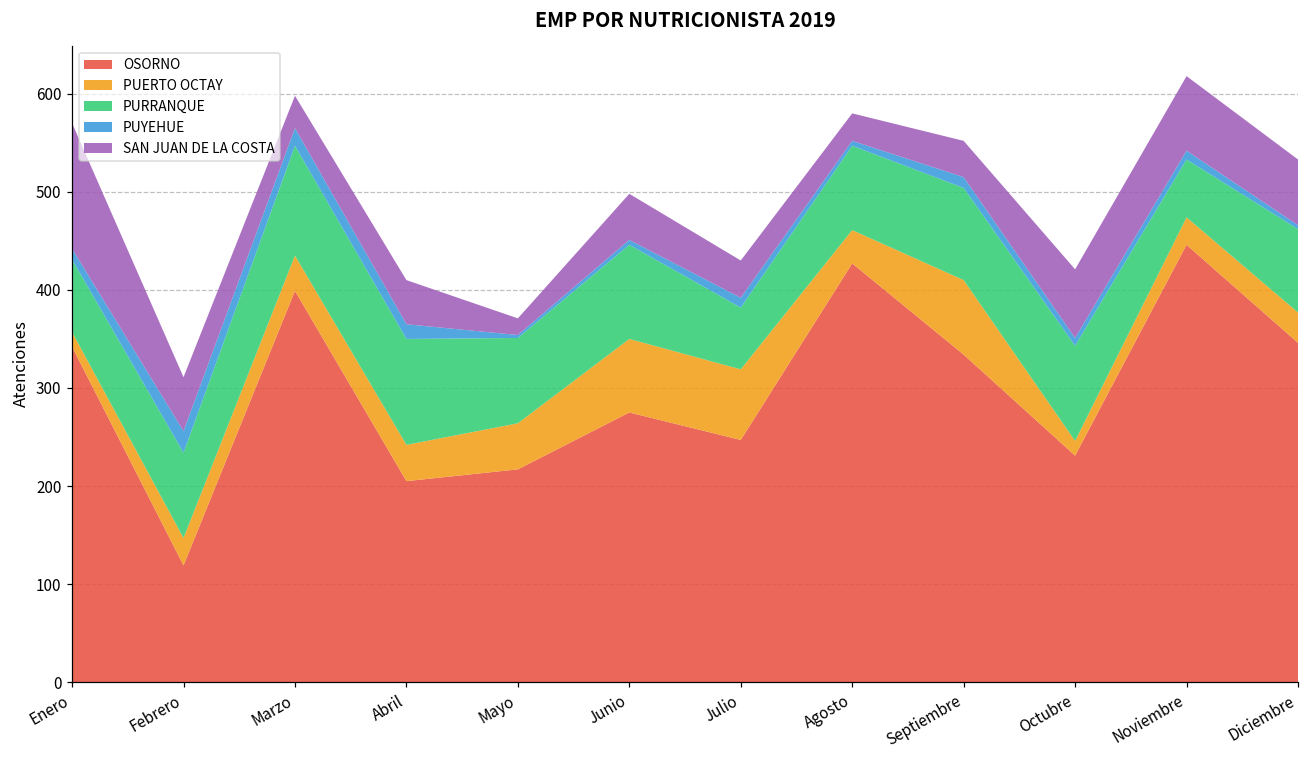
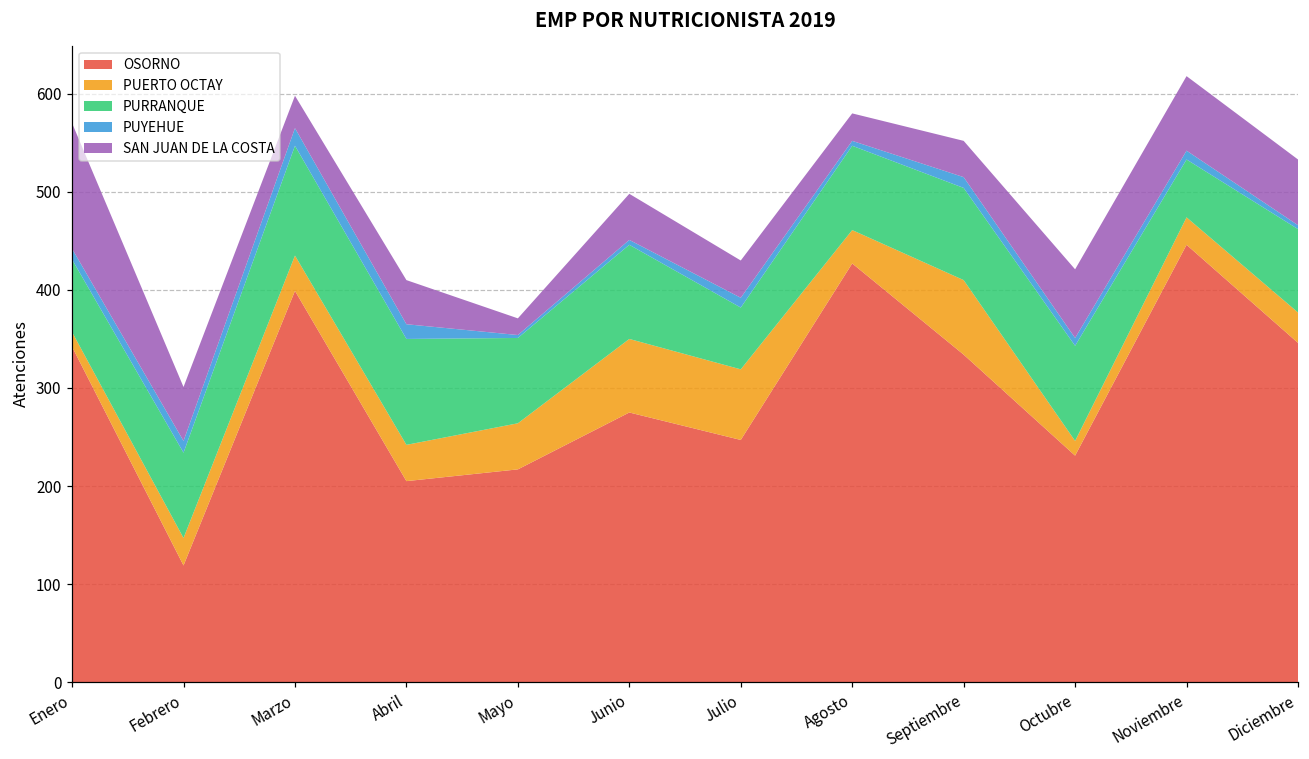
PUYEHUE, Febrero: 20 -> 10
